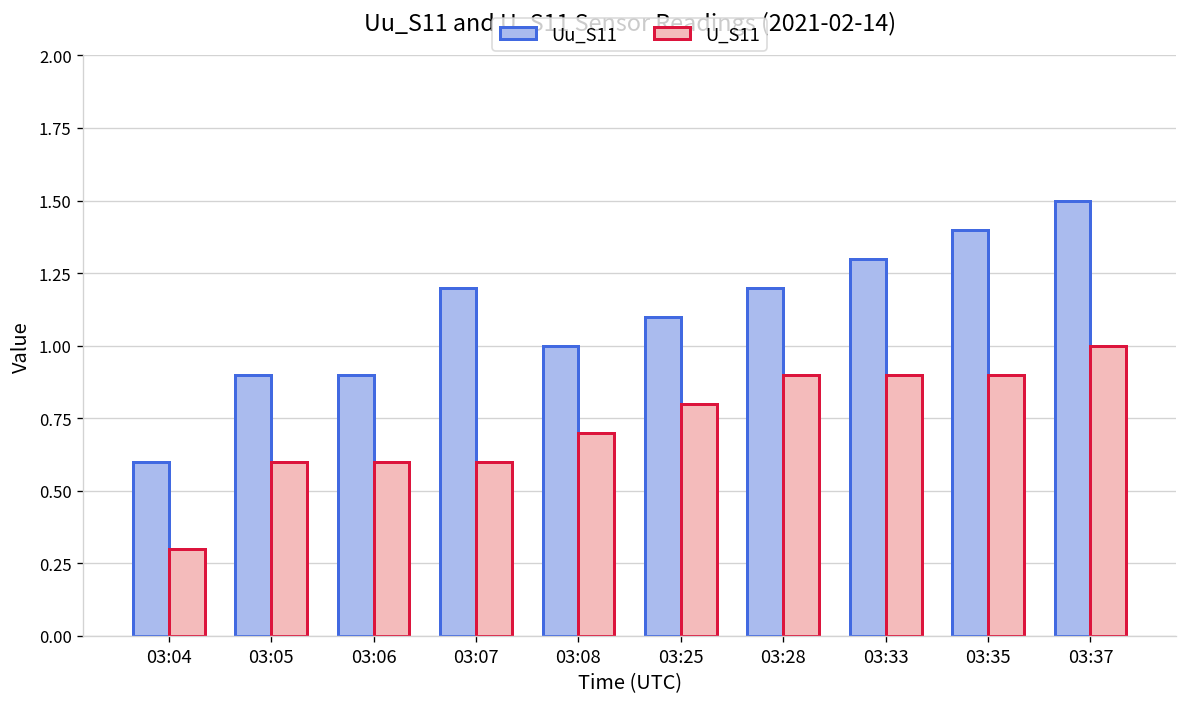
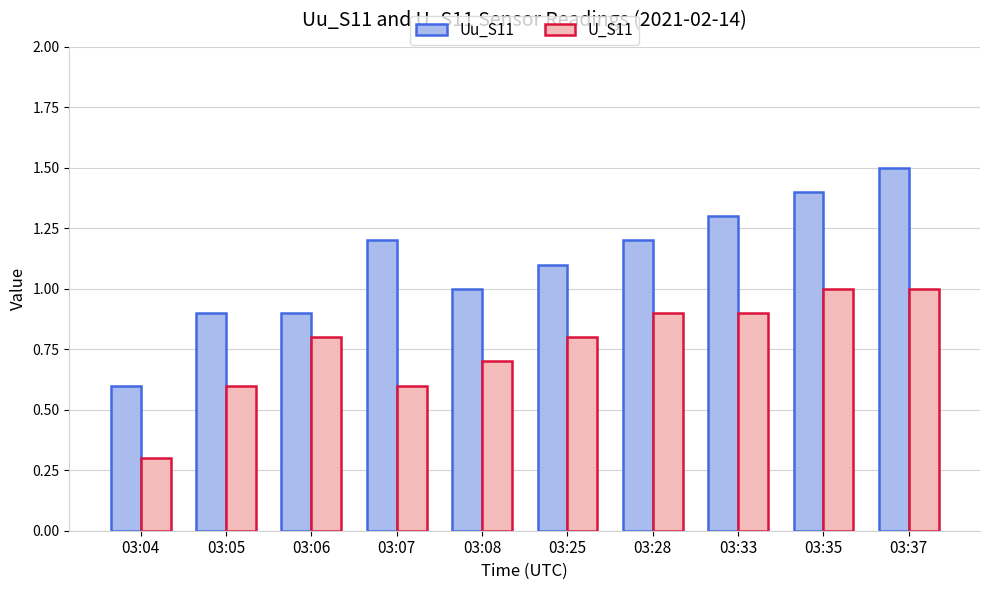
U_S11, 03:06: 0.6 -> 0.8
U_S11, 03:35: 0.9 -> 1.0
